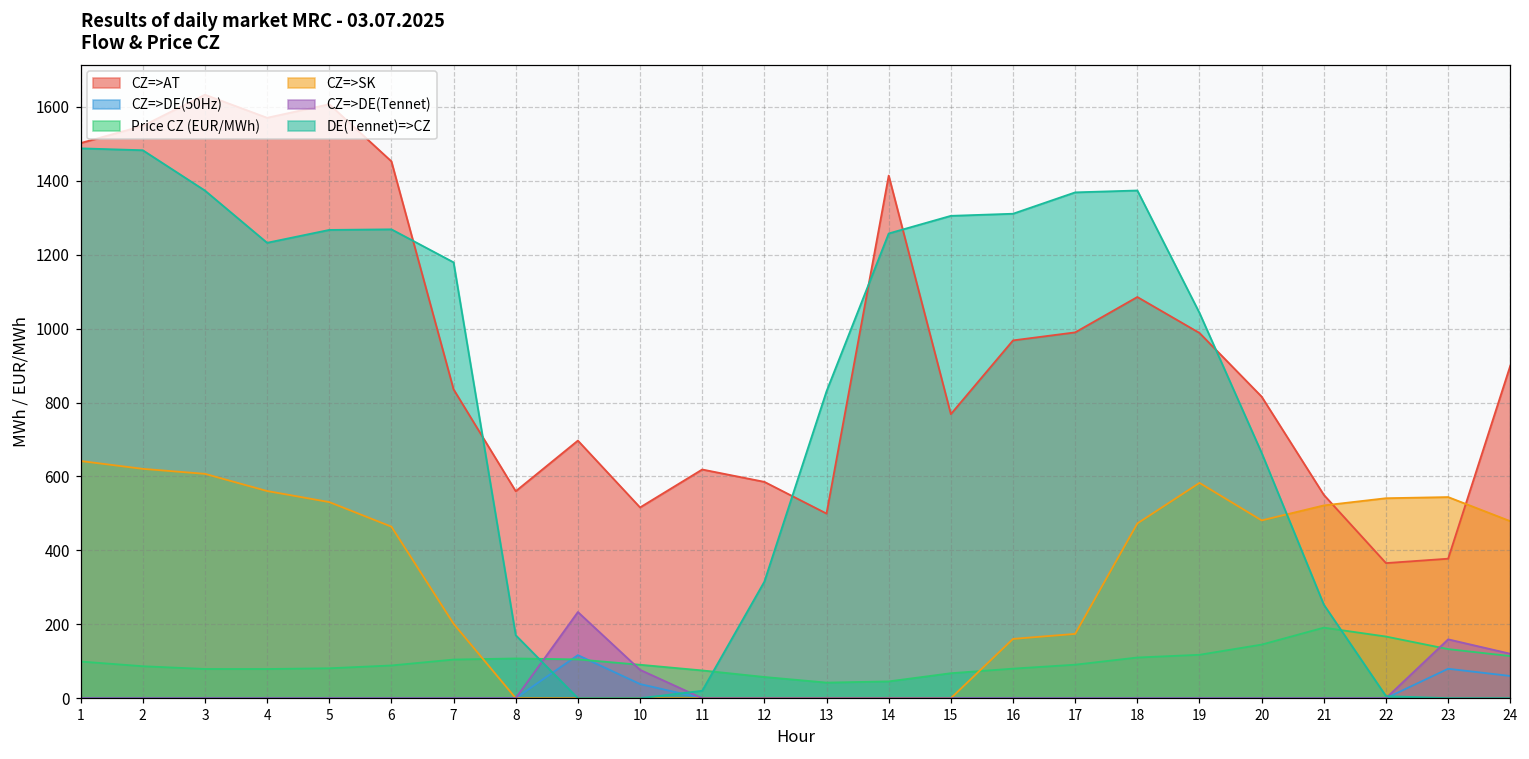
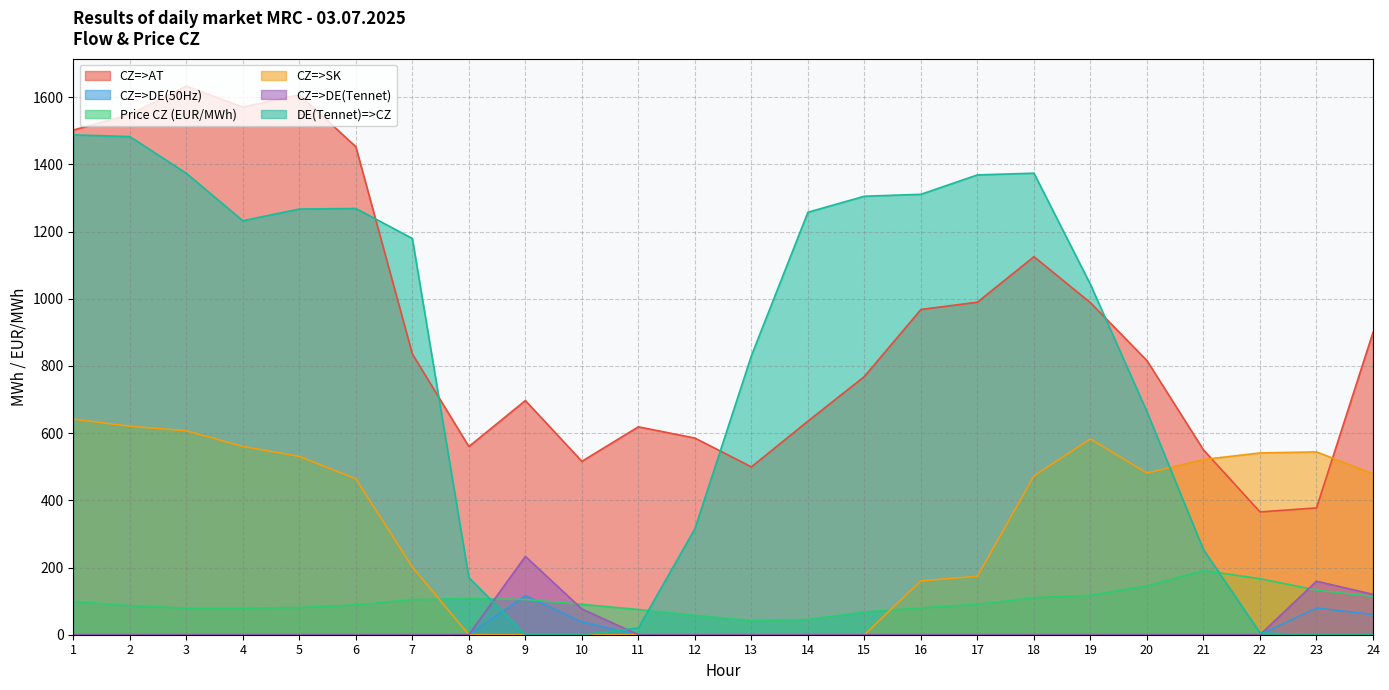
CZ=>AT, 14: 1410 -> 640
CZ=>AT, 18: 1090 -> 1130
